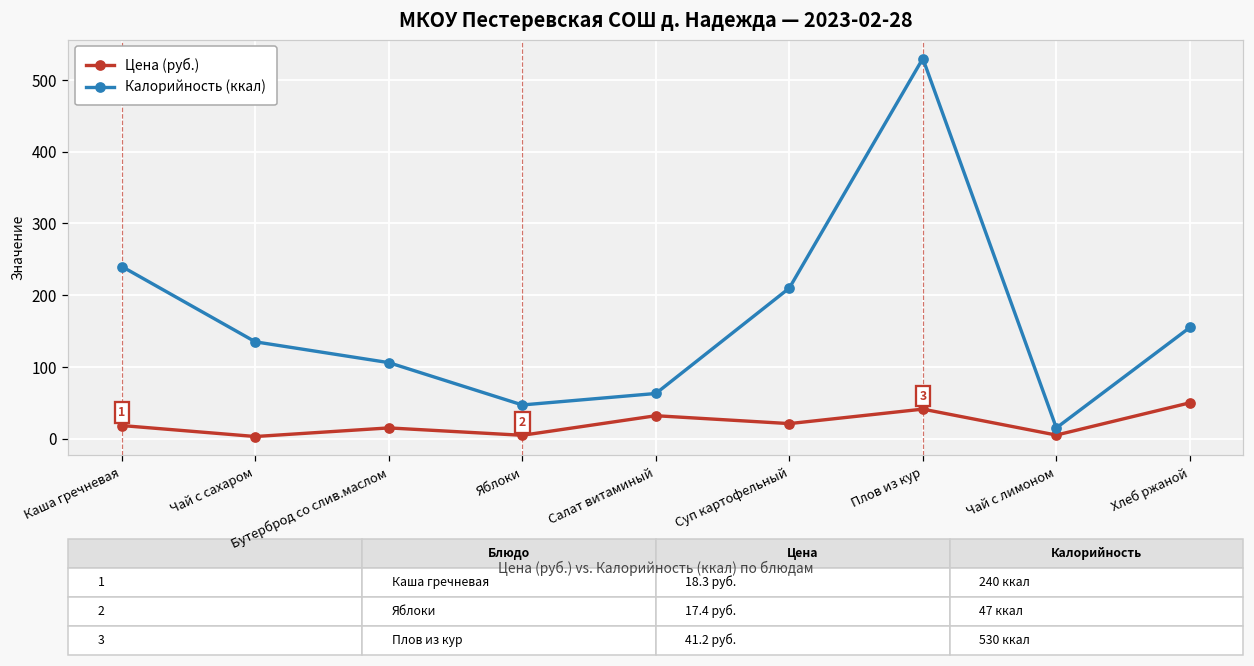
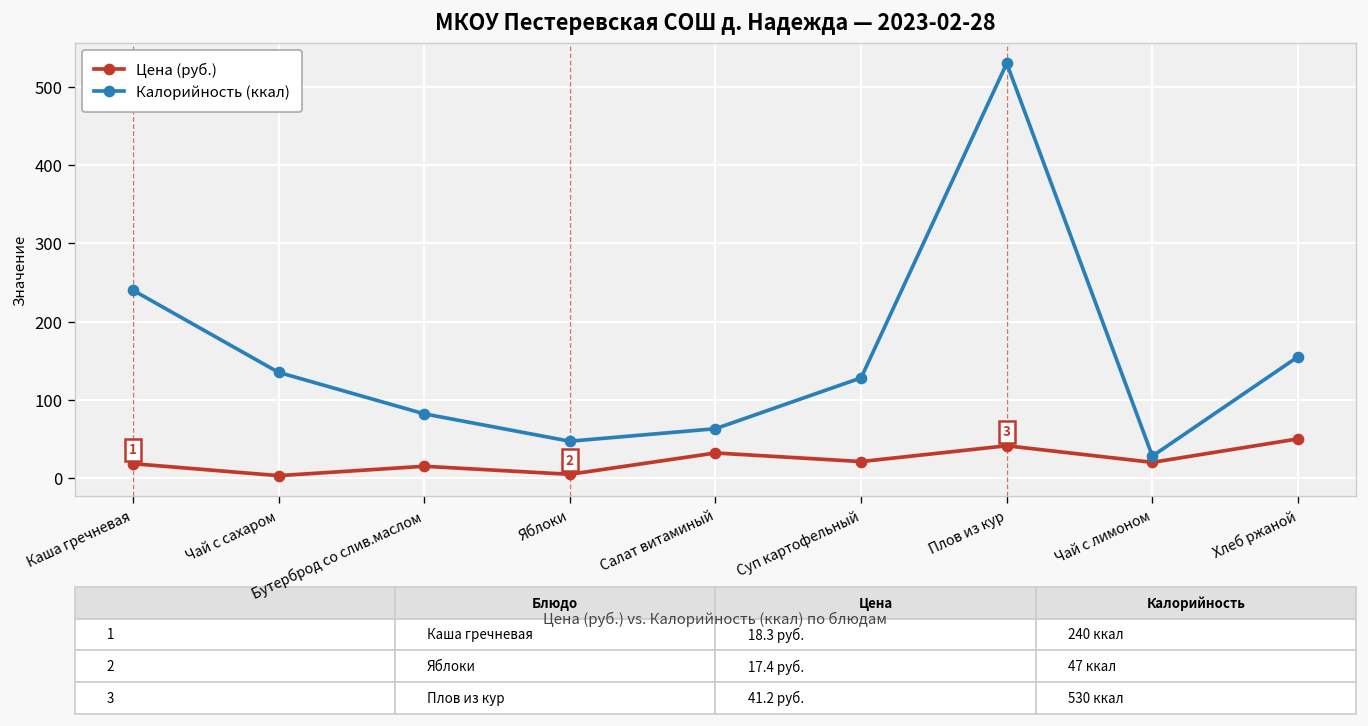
Калорийность (ккал), Бутерброд со слив.маслом: 110 -> 80
Калорийность (ккал), Суп картофельный: 210 -> 130
Цена (руб.), Чай с лимоном: 10 -> 20
Калорийность (ккал), Чай с лимоном: 20 -> 30
